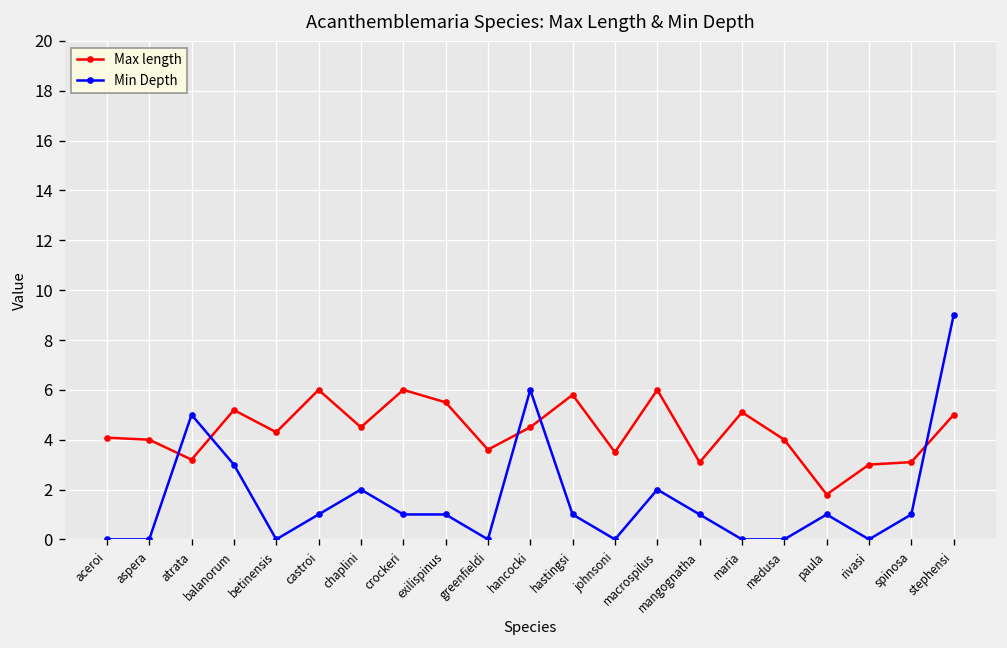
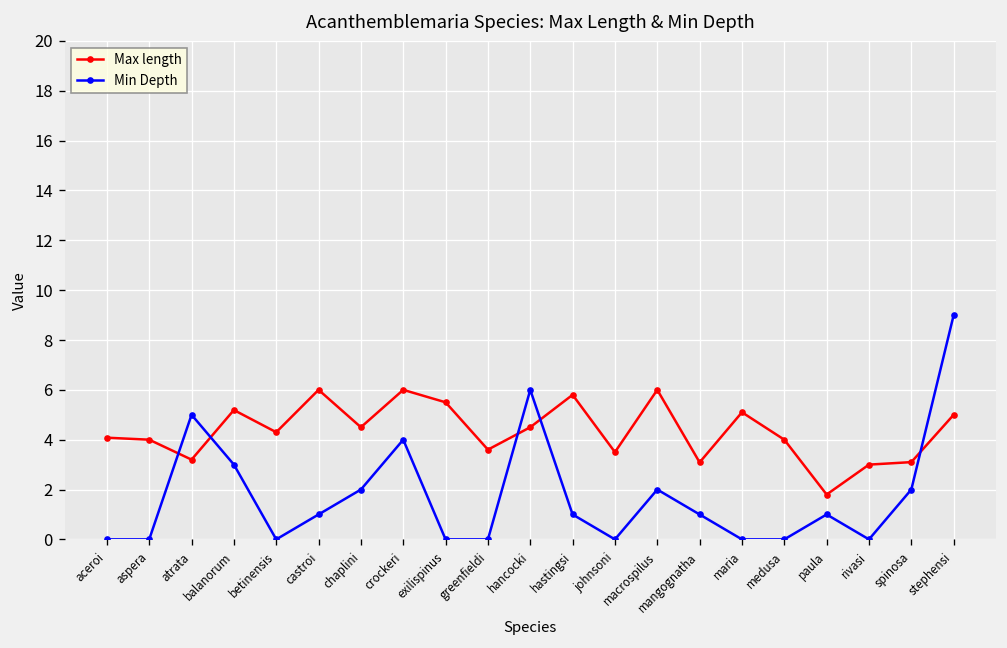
Min Depth, crockeri: 1 -> 4
Min Depth, exilispinus: 1 -> 0
Min Depth, spinosa: 1 -> 2
